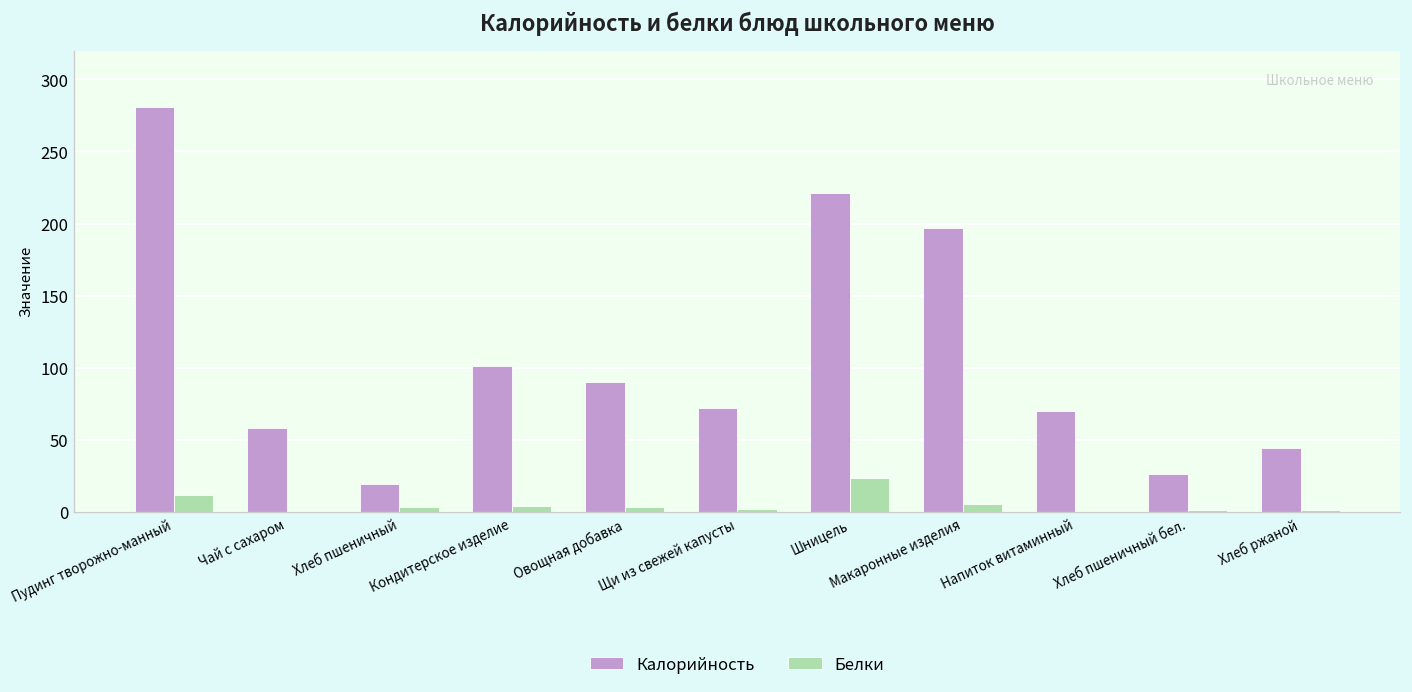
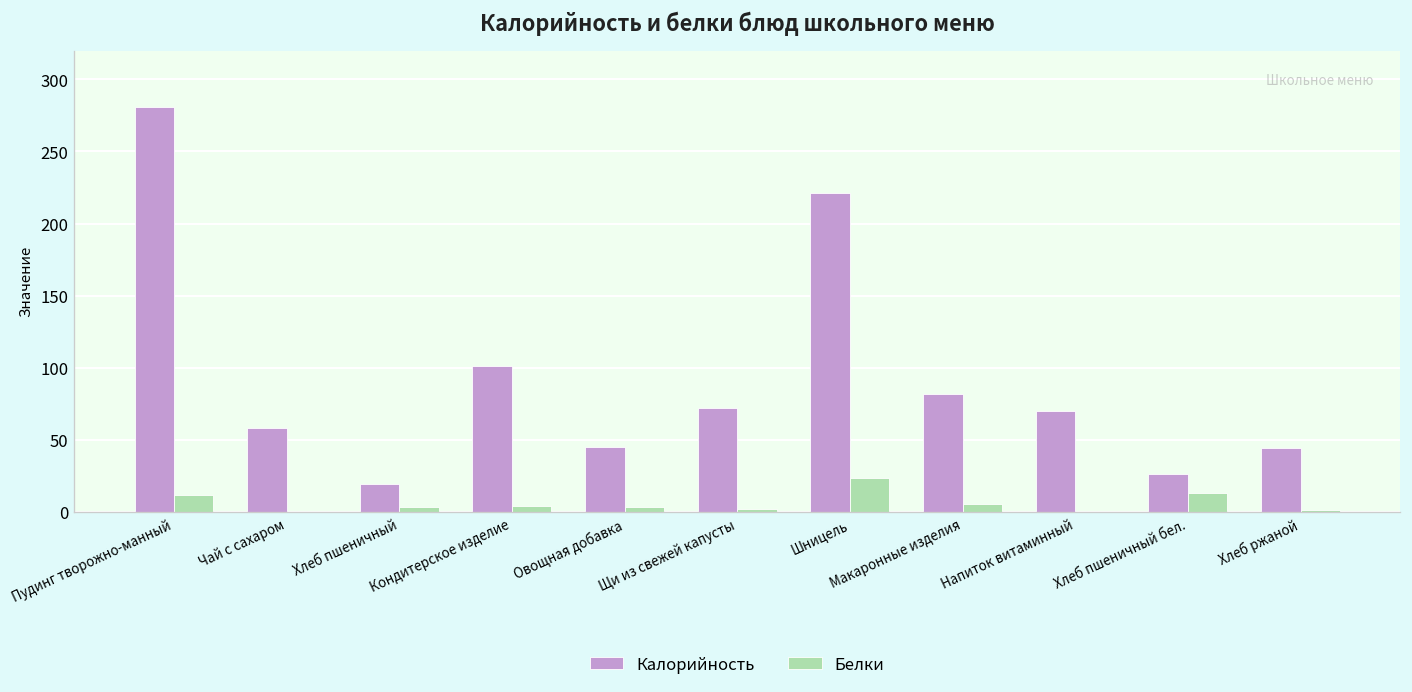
Калорийность, Овощная добавка: 90 -> 45
Калорийность, Макаронные изделия: 197 -> 82
Белки, Хлеб пшеничный бел.: 1 -> 13
